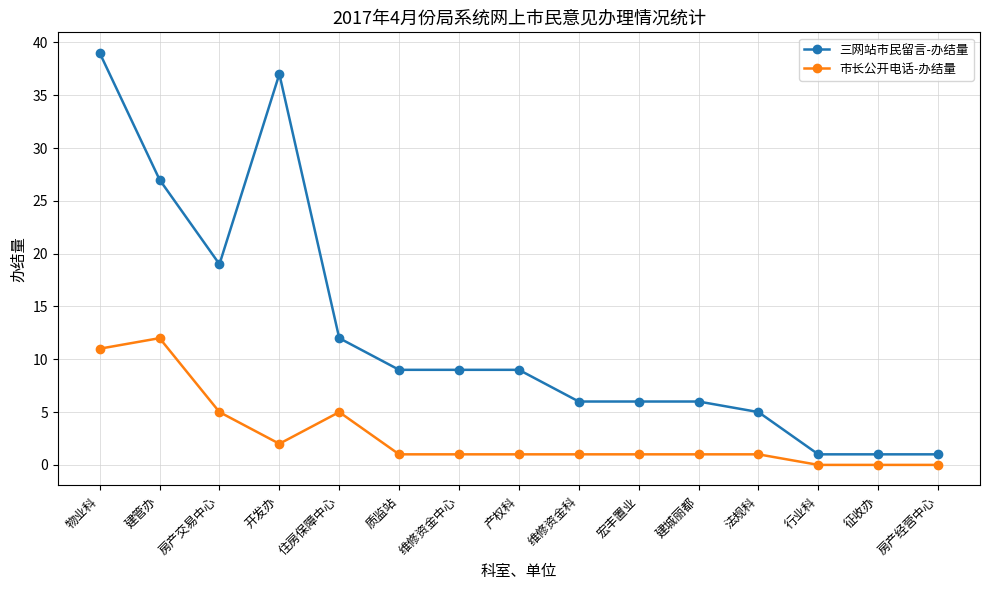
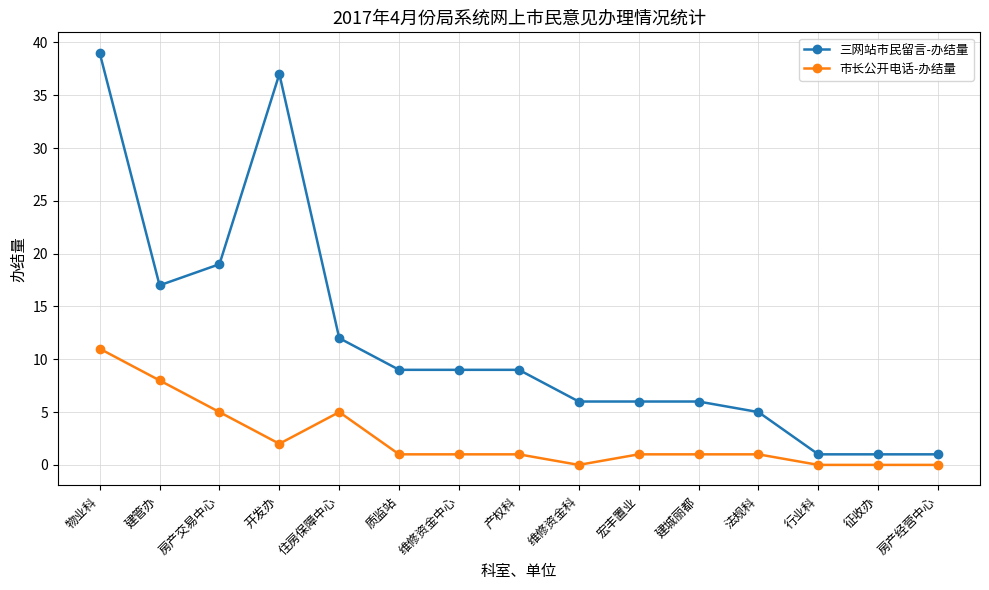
三网站市民留言-办结量, 建管办: 27 -> 17
市长公开电话-办结量, 建管办: 12 -> 8
市长公开电话-办结量, 维修资金科: 1 -> 0
